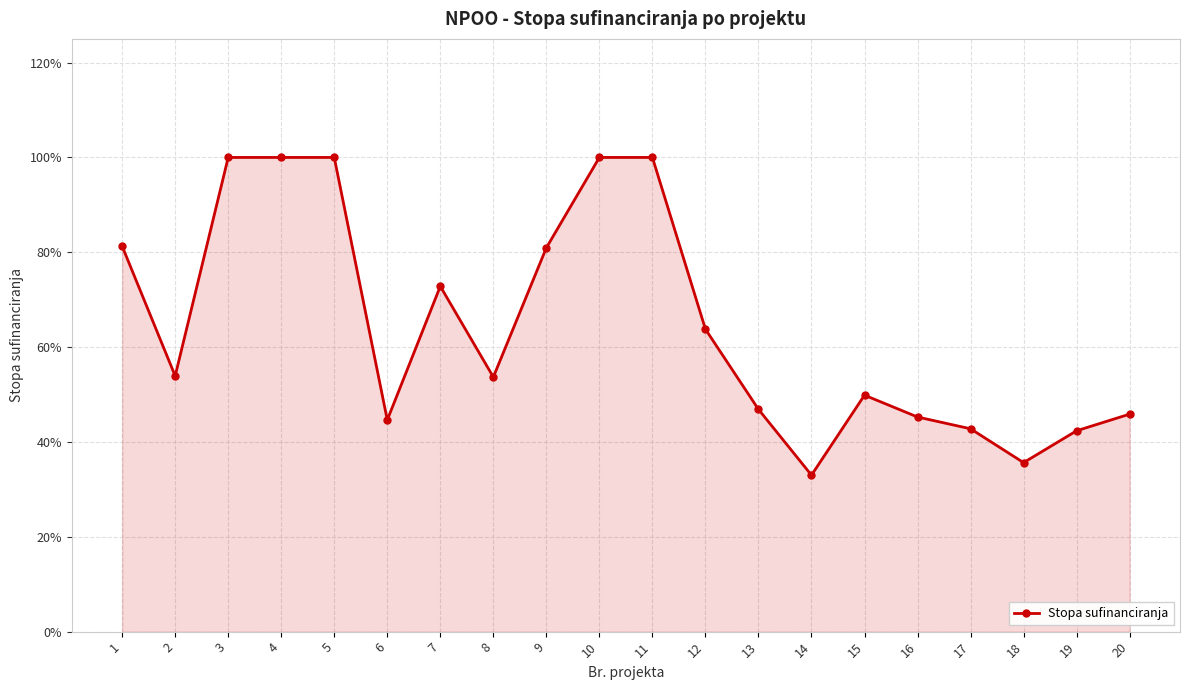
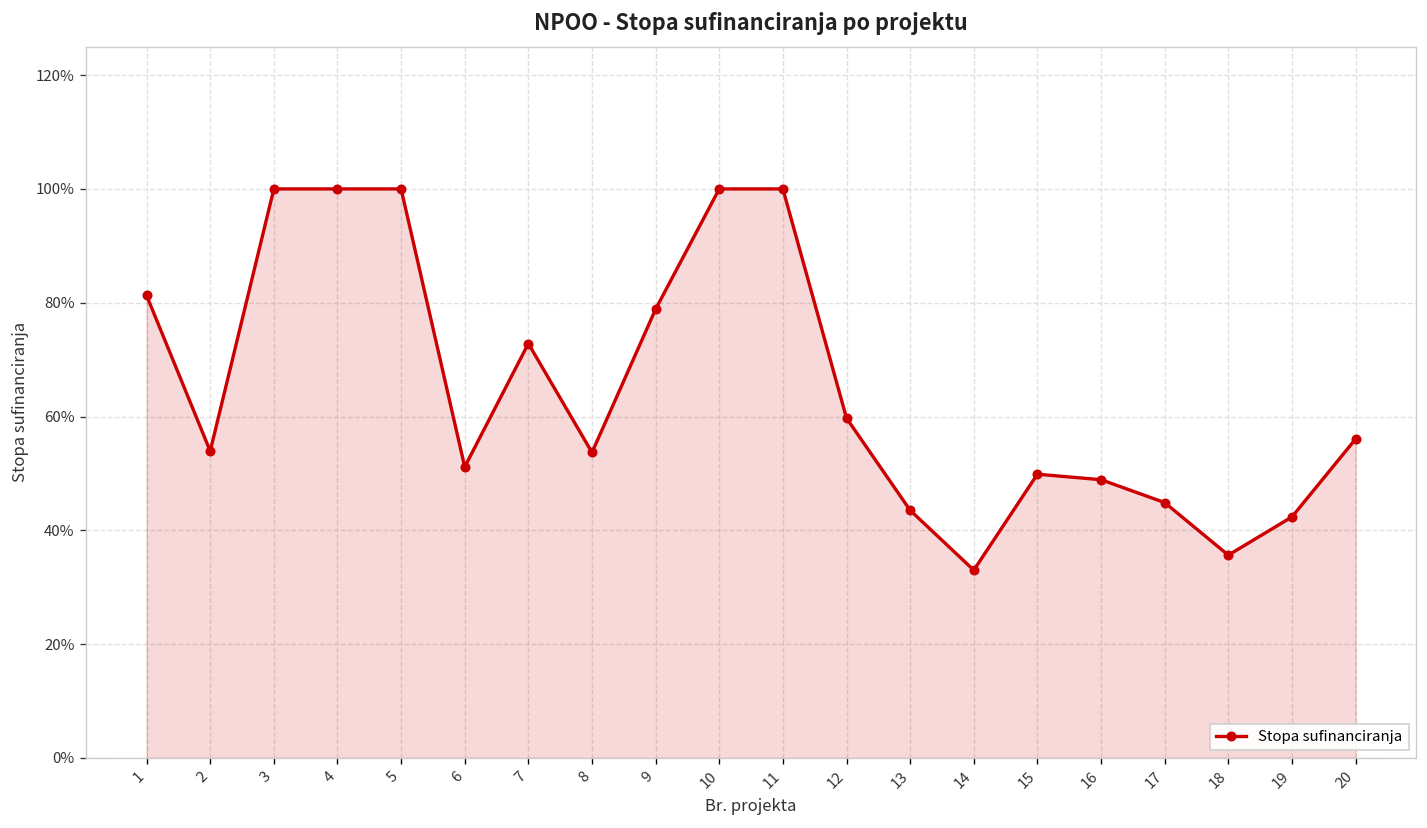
6: 45% -> 51%
9: 81% -> 79%
12: 64% -> 60%
13: 47% -> 44%
16: 45% -> 49%
17: 43% -> 45%
20: 46% -> 56%
